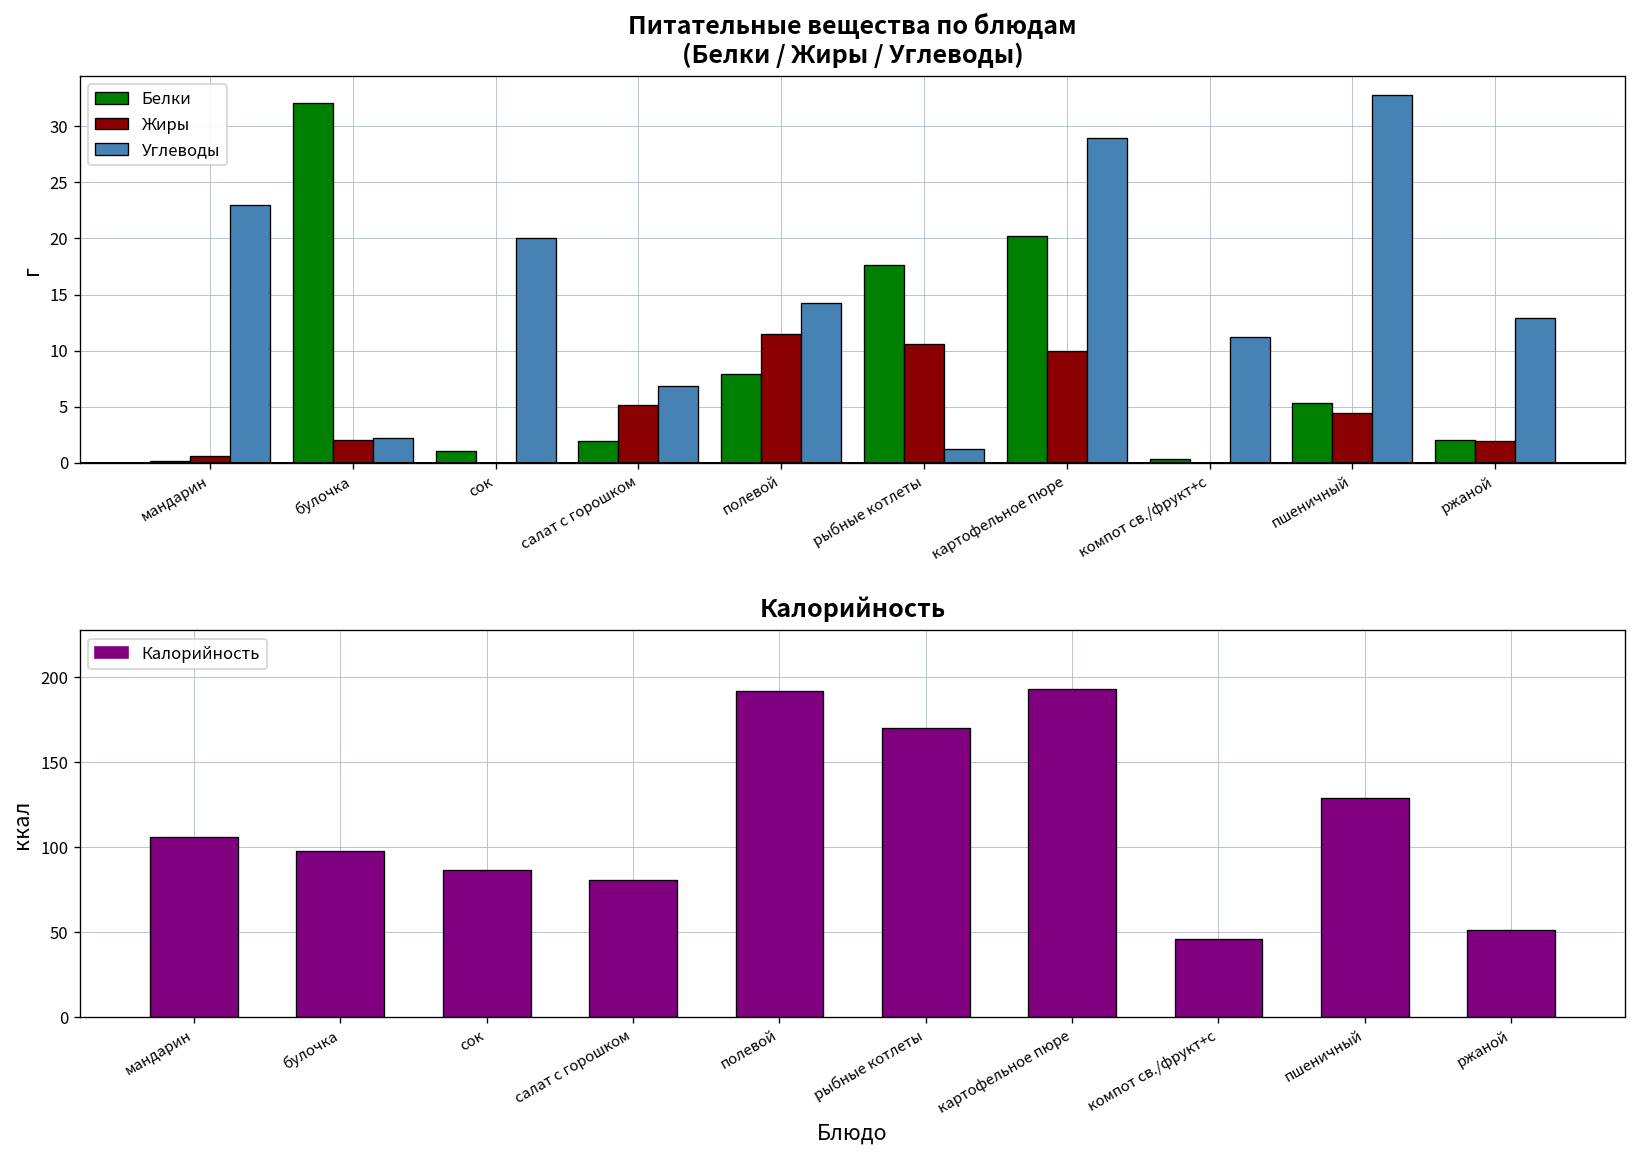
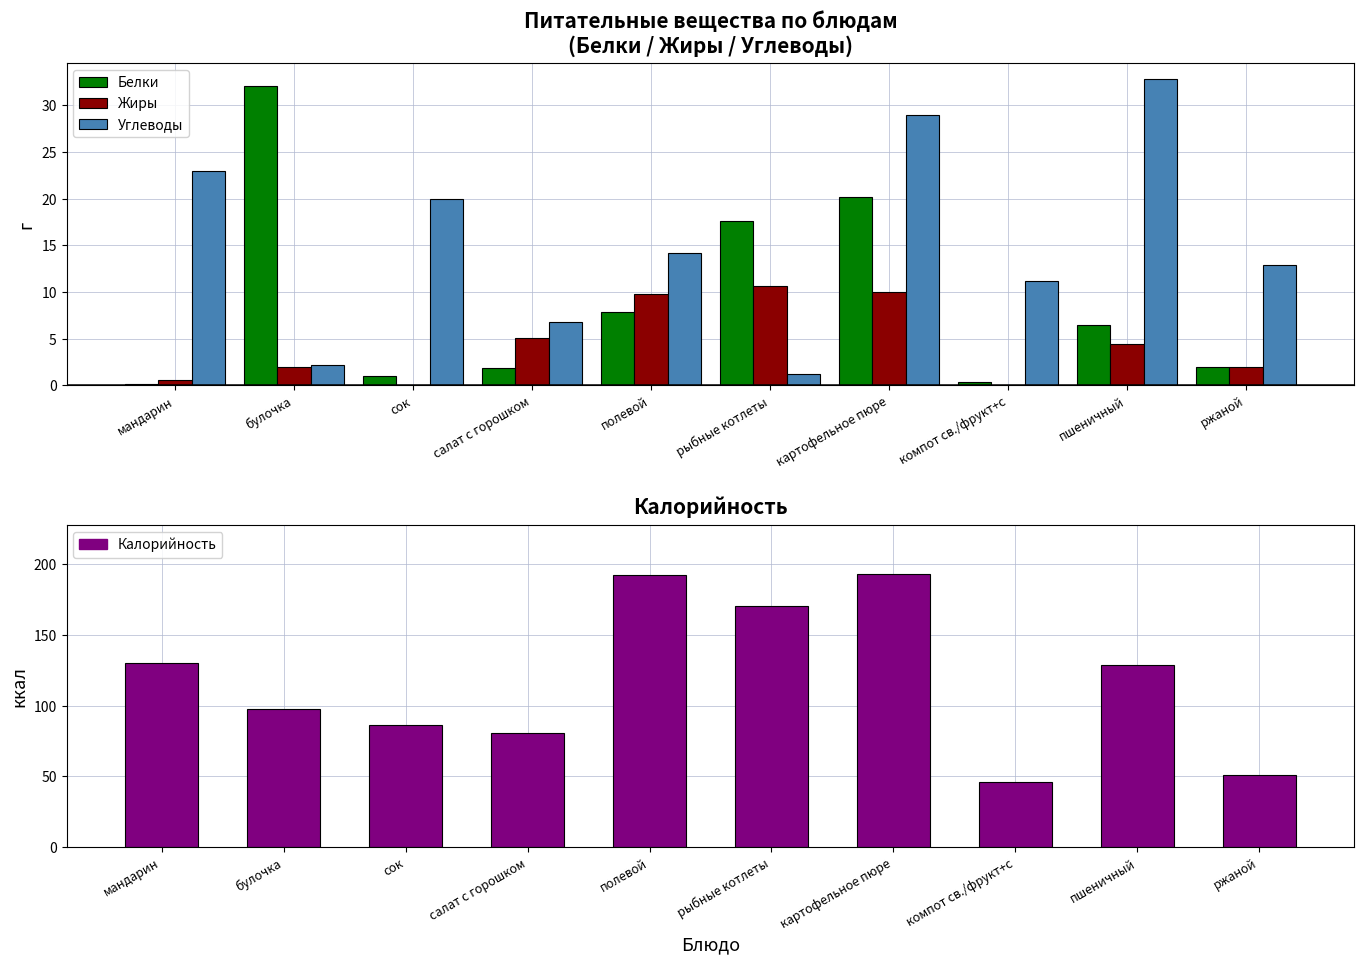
Питательные вещества по блюдам (Белки / Жиры / Углеводы), Жиры, полевой: 12 -> 10
Питательные вещества по блюдам (Белки / Жиры / Углеводы), Белки, пшеничный: 5 -> 6
Калорийность, мандарин: 106 -> 130
